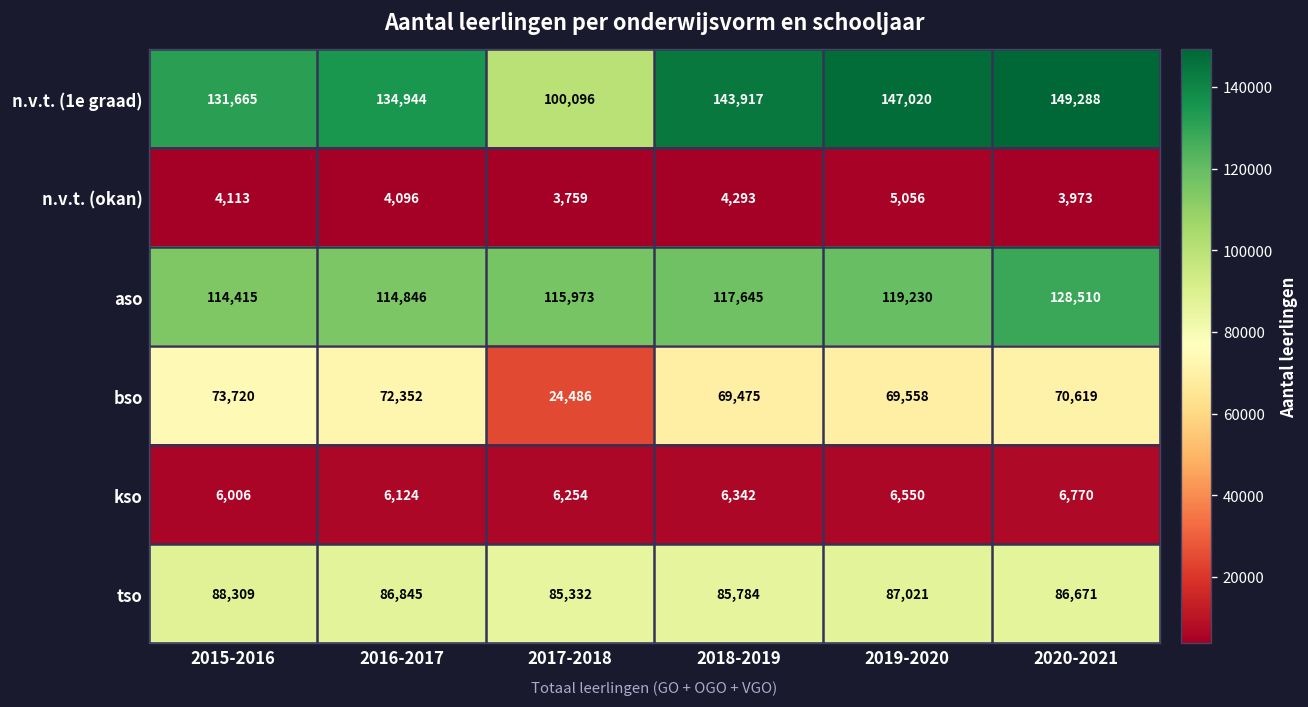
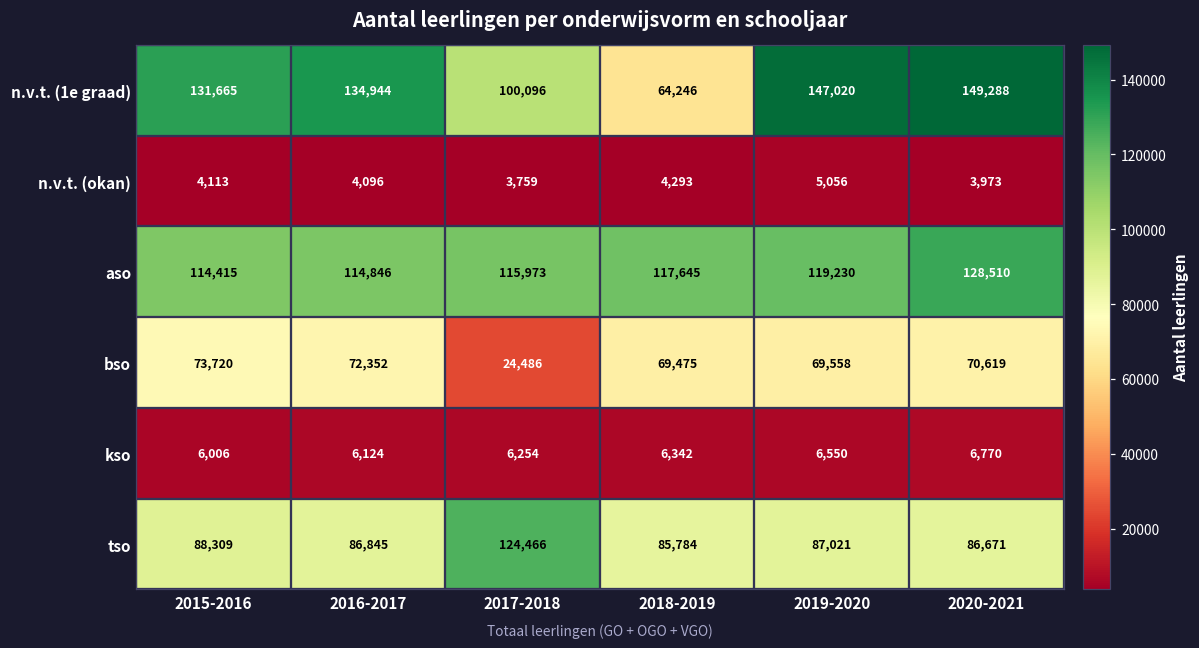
n.v.t. (1e graad), 2018-2019: 143,917 -> 64,246
tso, 2017-2018: 85,332 -> 124,466
